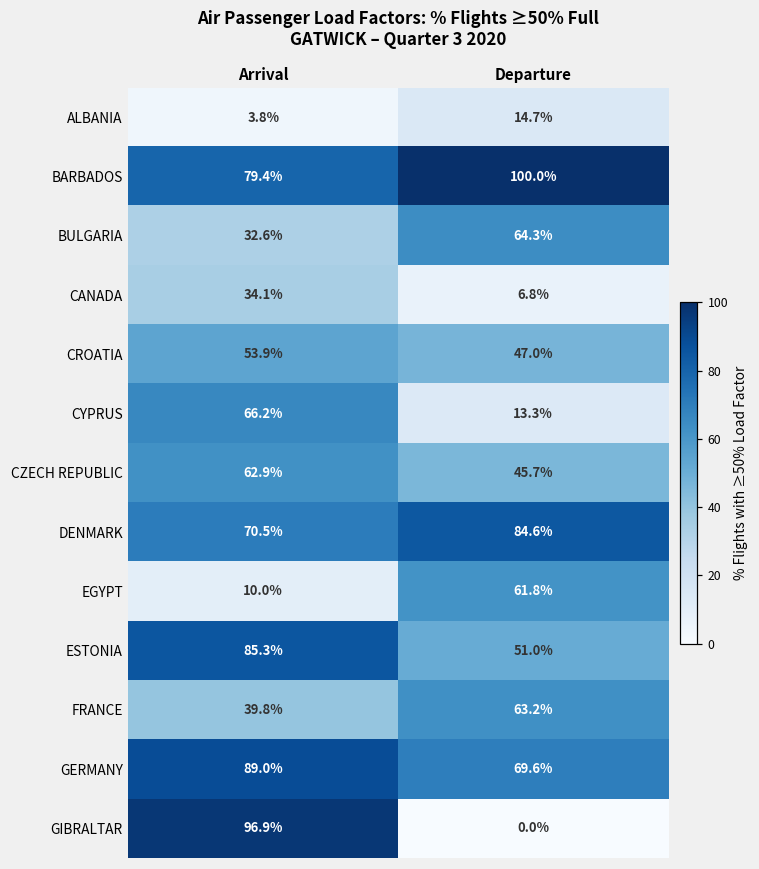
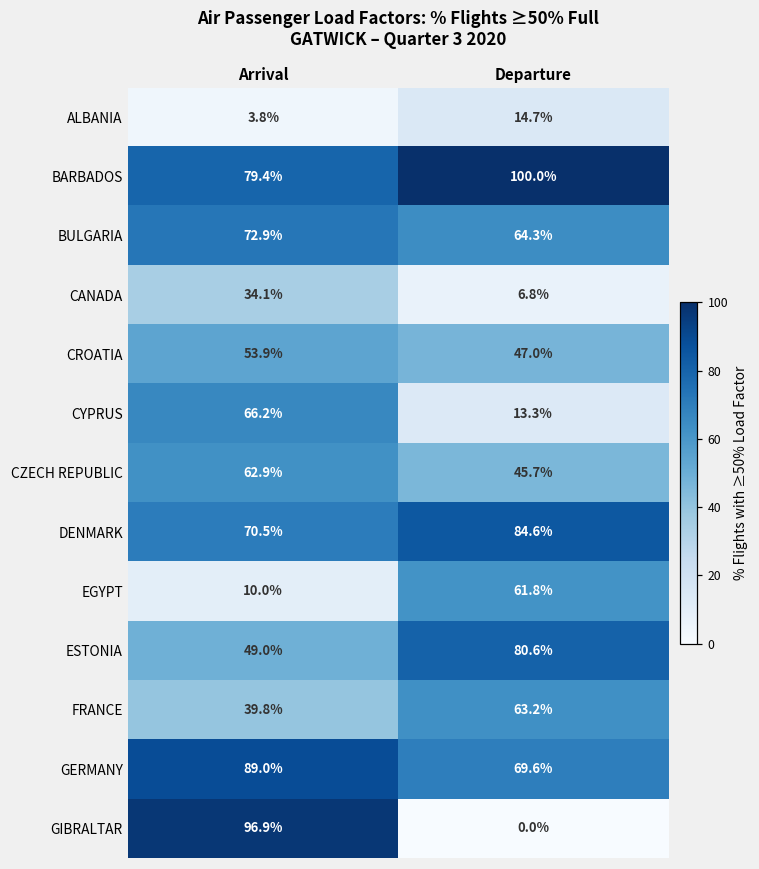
BULGARIA, Arrival: 32.6% -> 72.9%
ESTONIA, Arrival: 85.3% -> 49.0%
ESTONIA, Departure: 51.0% -> 80.6%
